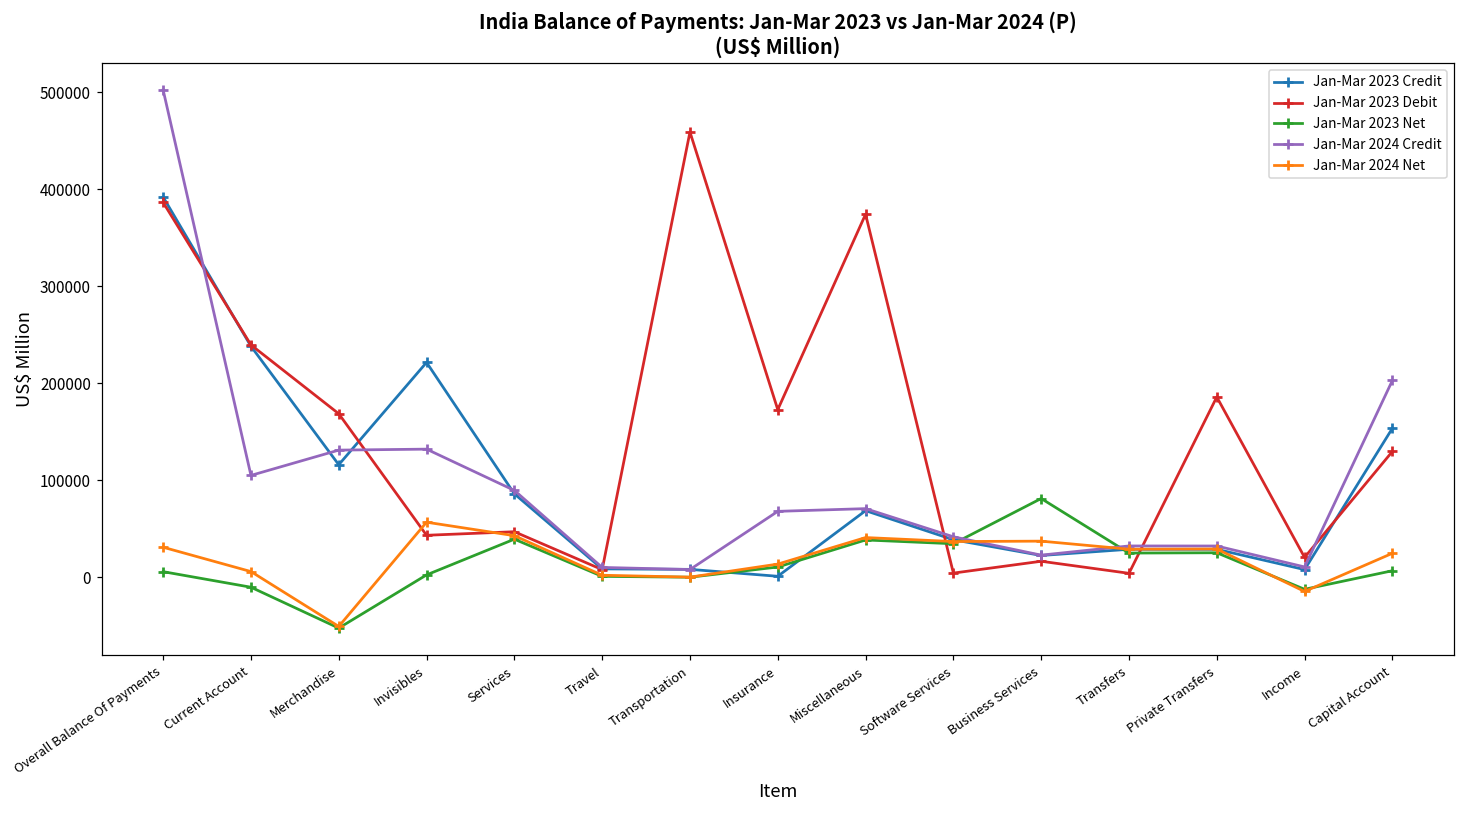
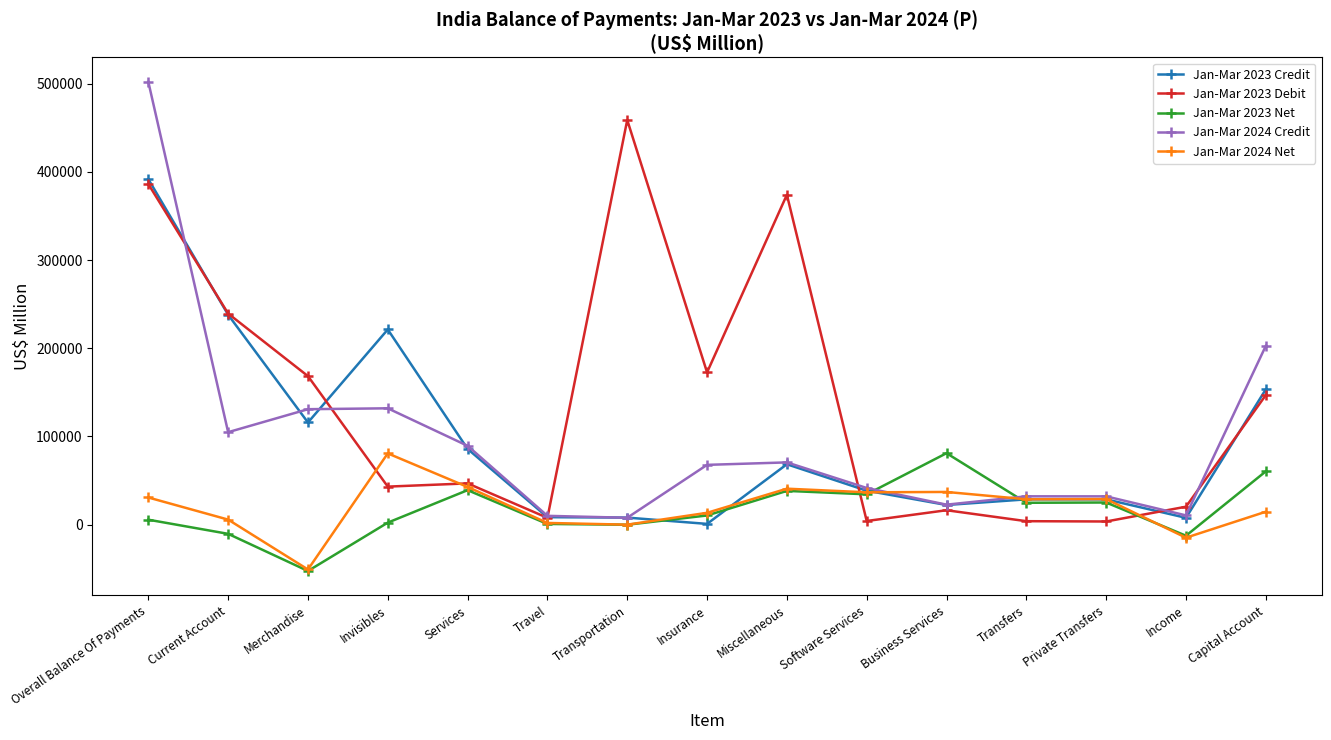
Jan-Mar 2024 Net, Invisibles: 60000 -> 80000
Jan-Mar 2023 Debit, Private Transfers: 190000 -> 0
Jan-Mar 2023 Debit, Capital Account: 130000 -> 150000
Jan-Mar 2023 Net, Capital Account: 10000 -> 60000
Jan-Mar 2024 Net, Capital Account: 20000 -> 10000
